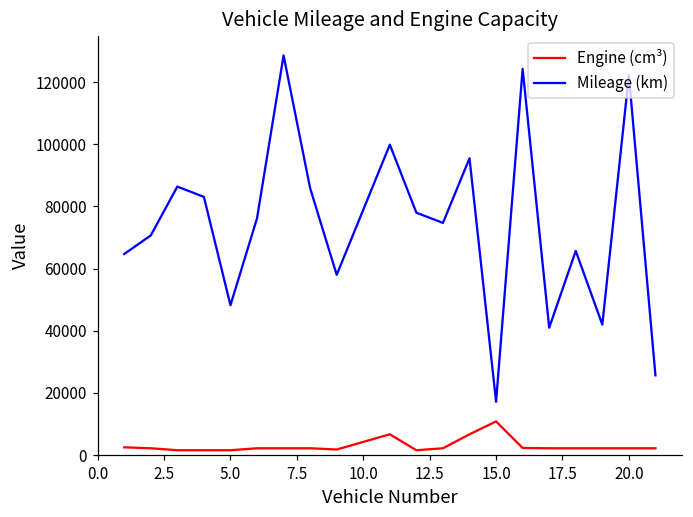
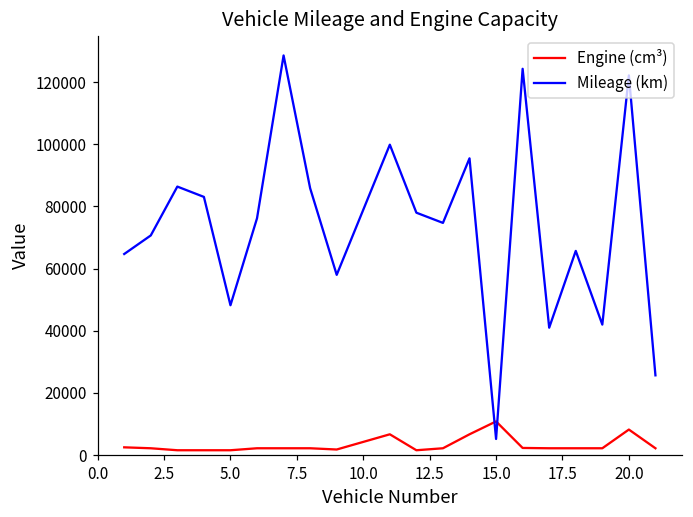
Mileage (km), 15.0: 17000 -> 5000
Engine (cm³), 20.0: 2000 -> 8000
